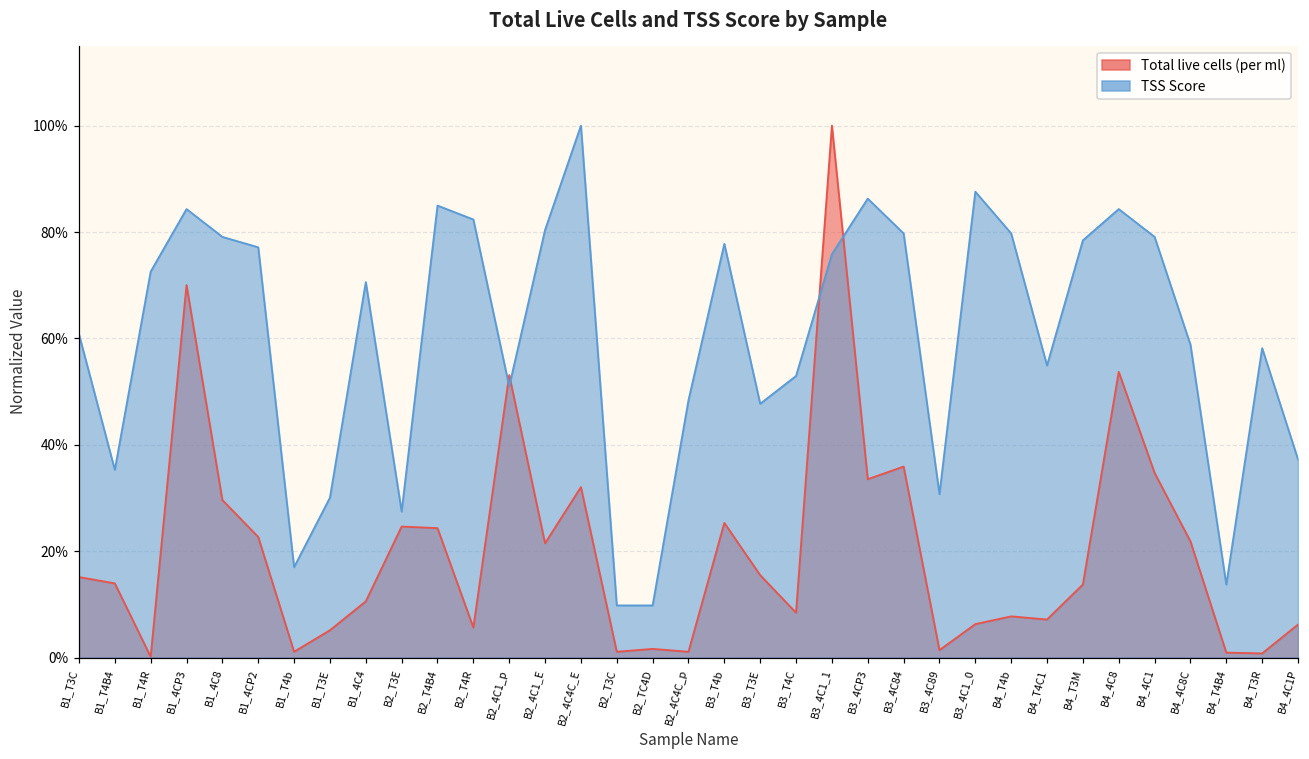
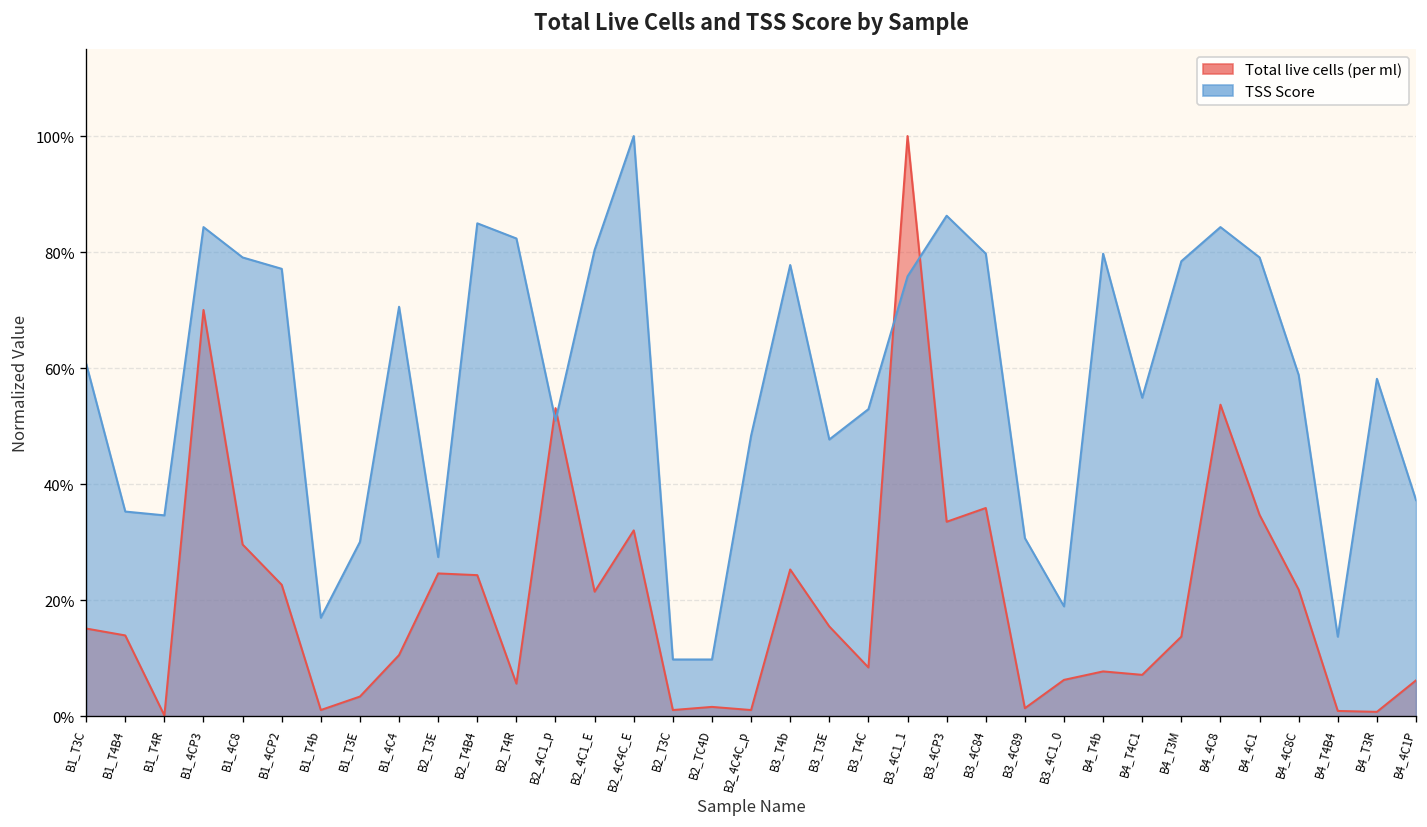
TSS Score, B1_T4R: 73% -> 35%
Total live cells (per ml), B1_T3E: 5% -> 3%
TSS Score, B3_4C1_0: 88% -> 19%
